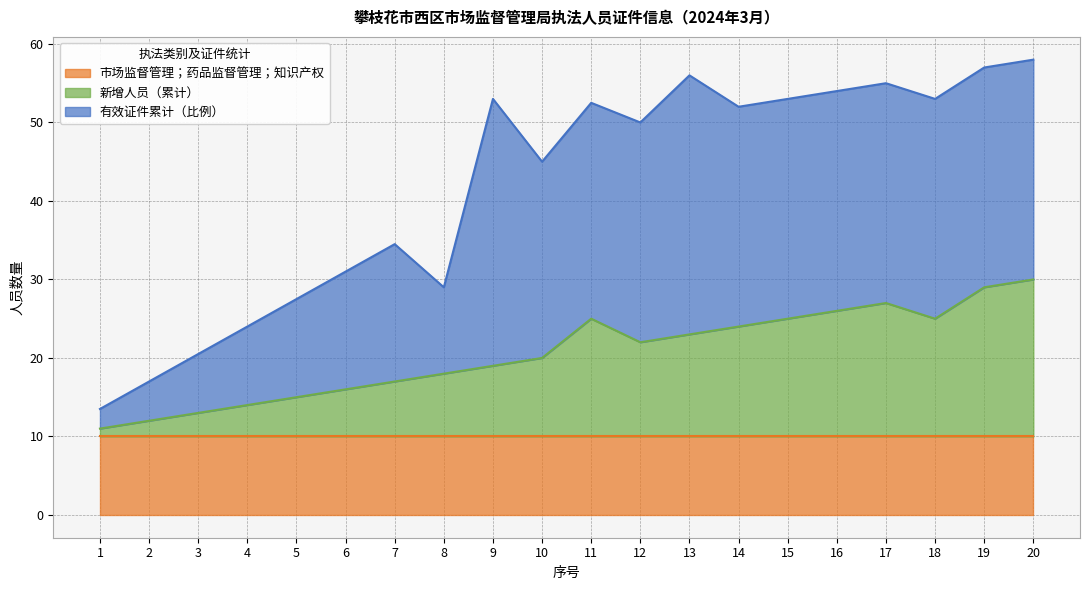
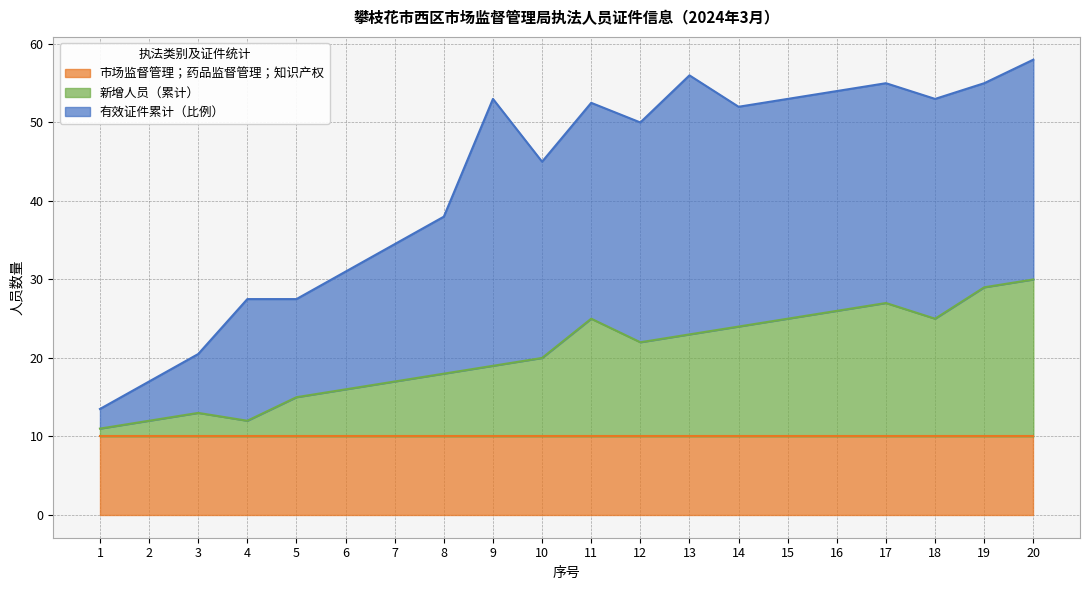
新增人员（累计）, 4: 14 -> 12
有效证件累计（比例）, 4: 10 -> 16
有效证件累计（比例）, 8: 11 -> 20
有效证件累计（比例）, 19: 28 -> 26
